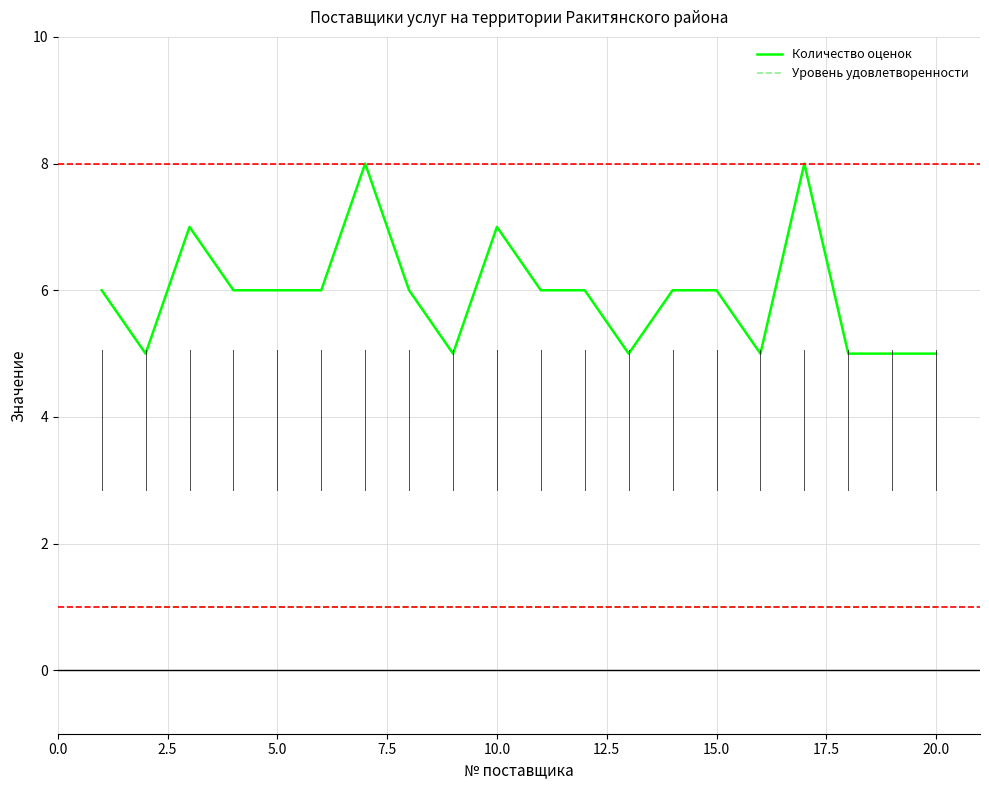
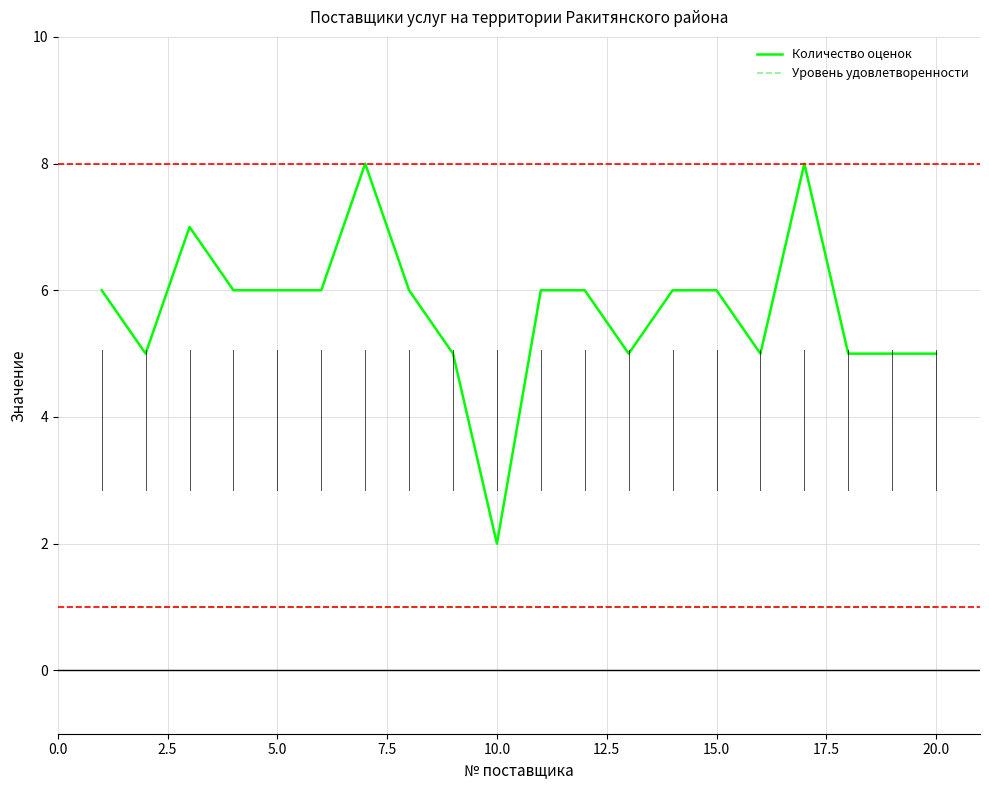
Количество оценок, 10.0: 7 -> 2
